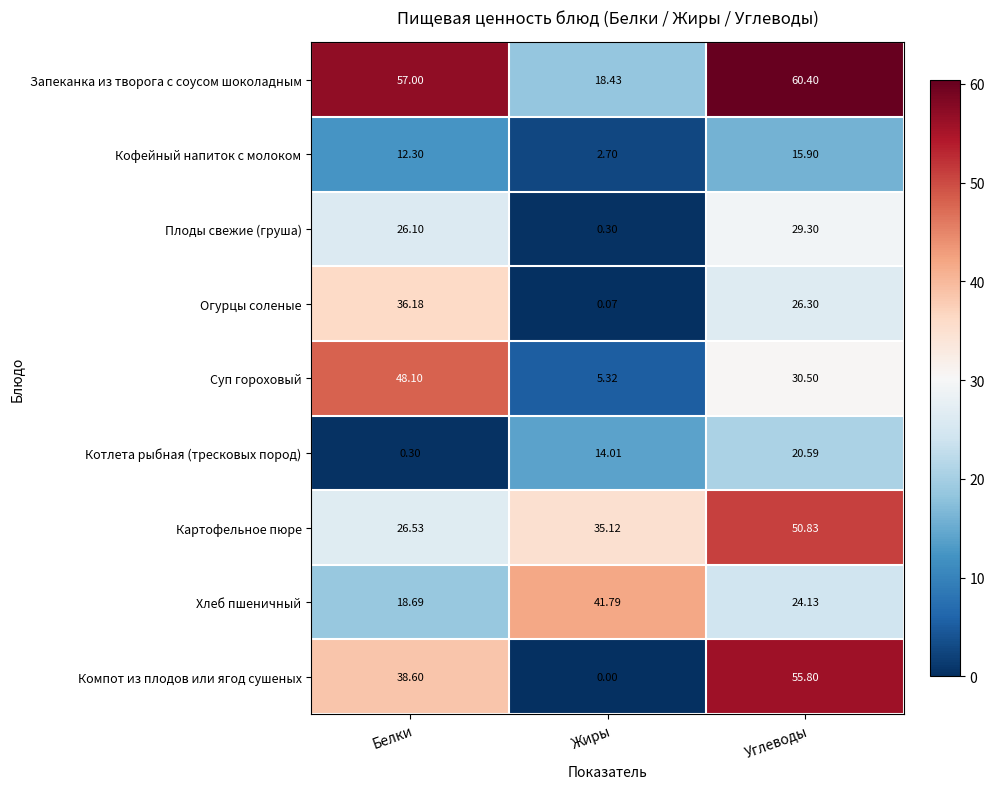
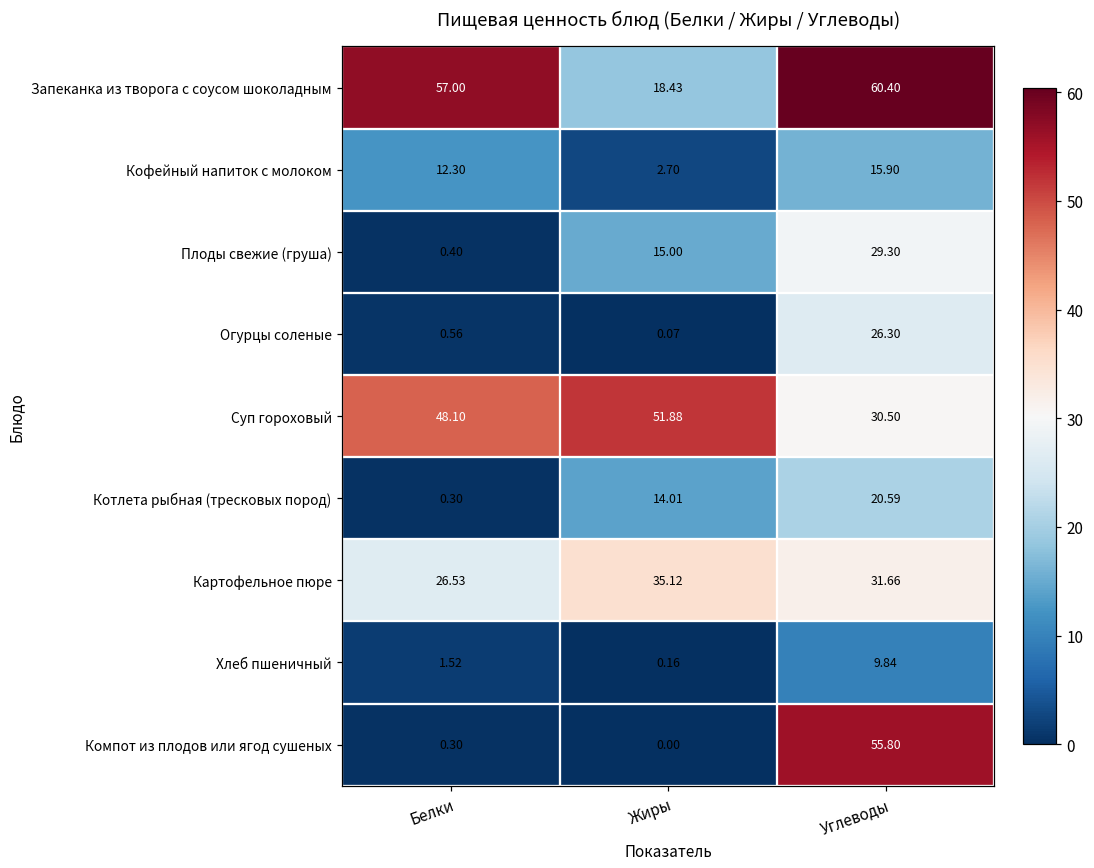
Плоды свежие (груша), Белки: 26.10 -> 0.40
Плоды свежие (груша), Жиры: 0.30 -> 15.00
Огурцы соленые, Белки: 36.18 -> 0.56
Суп гороховый, Жиры: 5.32 -> 51.88
Картофельное пюре, Углеводы: 50.83 -> 31.66
Хлеб пшеничный, Белки: 18.69 -> 1.52
Хлеб пшеничный, Жиры: 41.79 -> 0.16
Хлеб пшеничный, Углеводы: 24.13 -> 9.84
Компот из плодов или ягод сушеных, Белки: 38.60 -> 0.30
